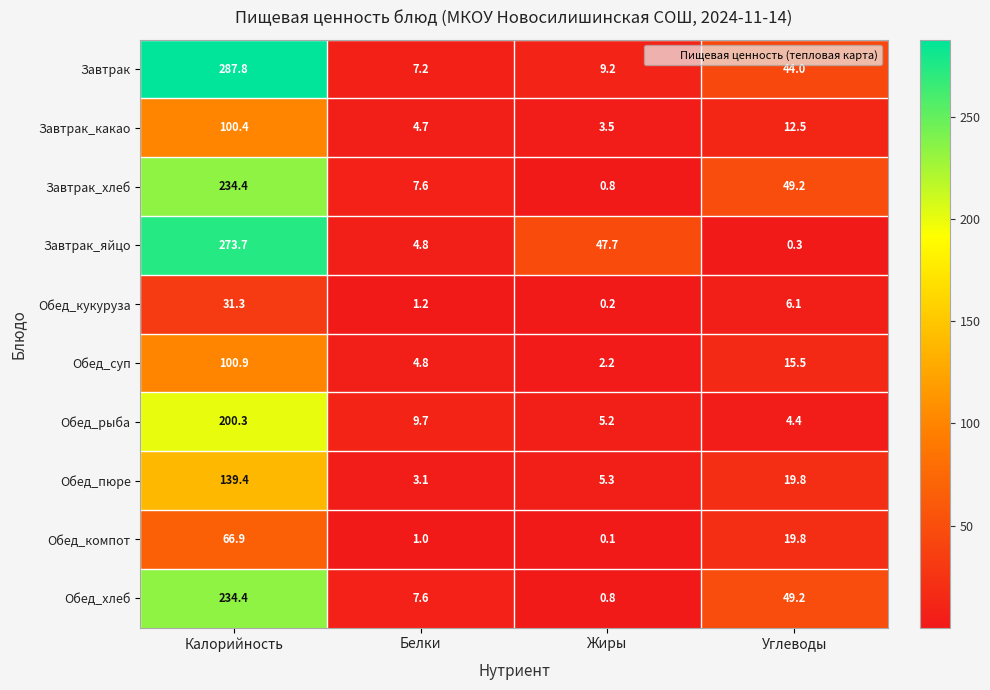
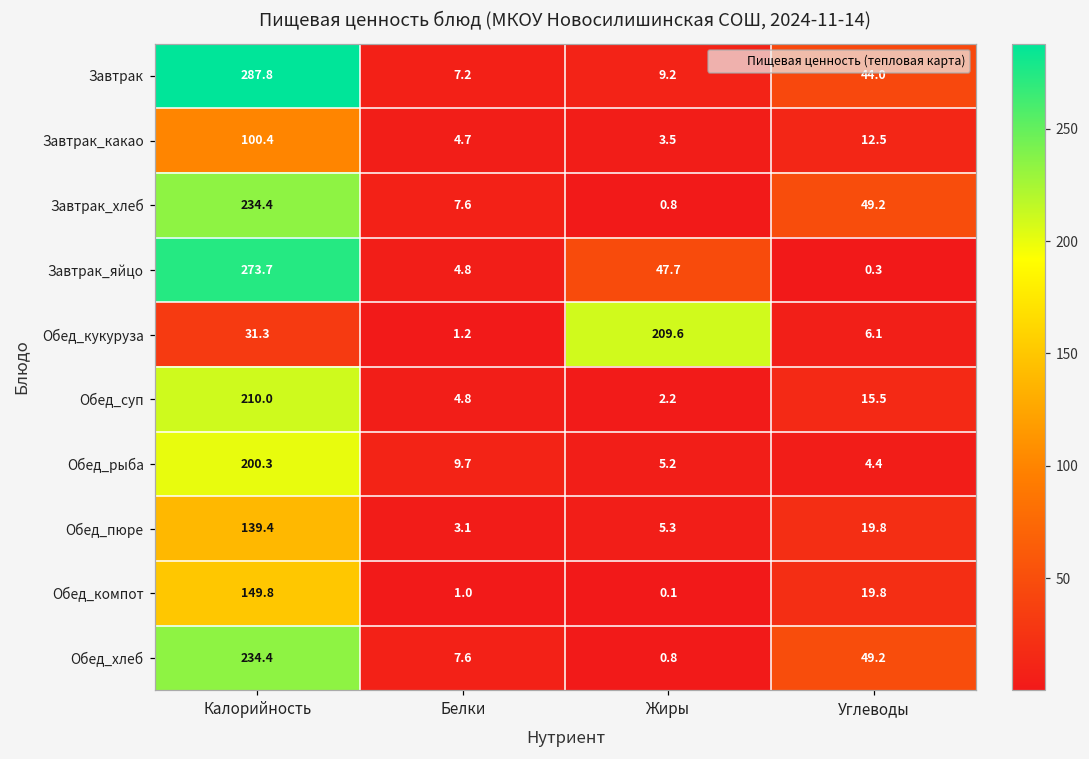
Обед_кукуруза, Жиры: 0.2 -> 209.6
Обед_суп, Калорийность: 100.9 -> 210.0
Обед_компот, Калорийность: 66.9 -> 149.8
